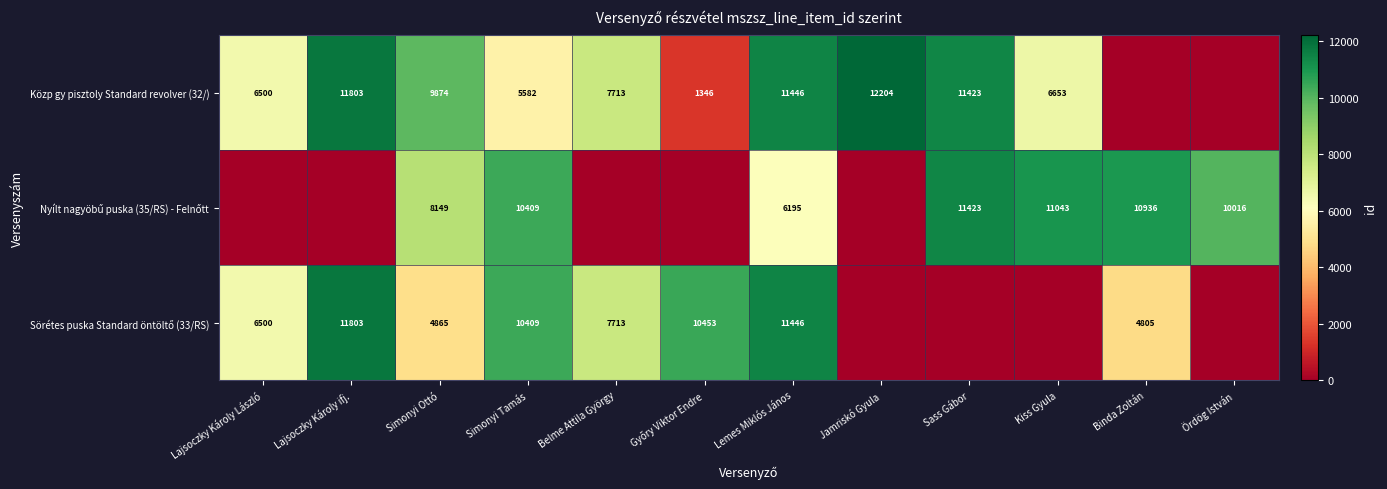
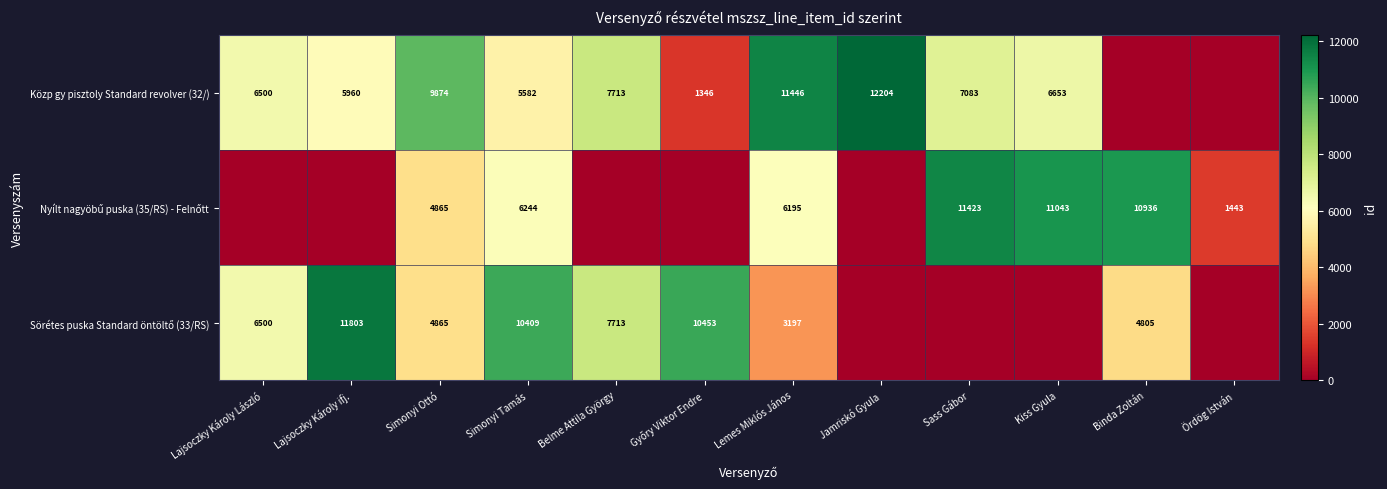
Közp gy pisztoly Standard revolver (32/), Lajsoczky Károly ifj.: 11803 -> 5960
Közp gy pisztoly Standard revolver (32/), Sass Gábor: 11423 -> 7083
Nyílt nagyöbű puska (35/RS) - Felnőtt, Simonyi Ottó: 8149 -> 4865
Nyílt nagyöbű puska (35/RS) - Felnőtt, Simonyi Tamás: 10409 -> 6244
Nyílt nagyöbű puska (35/RS) - Felnőtt, Ördög István: 10016 -> 1443
Sörétes puska Standard öntöltő (33/RS), Lemes Miklós János: 11446 -> 3197
